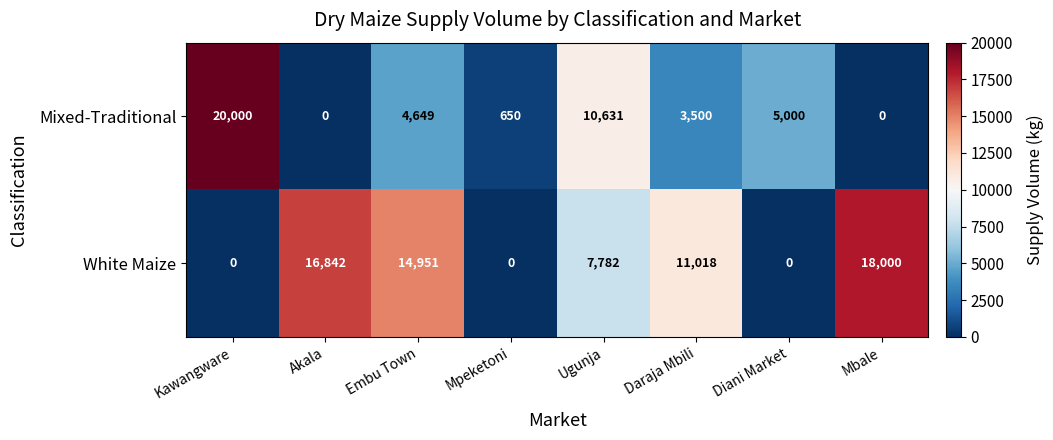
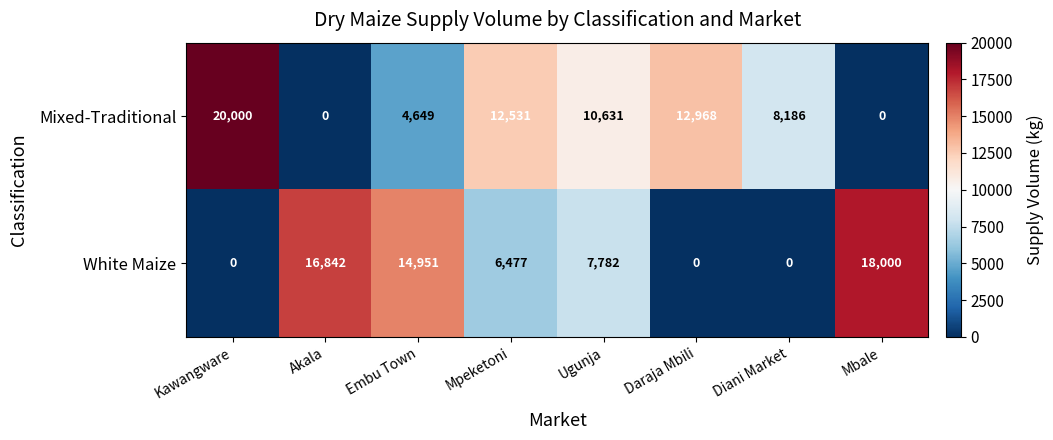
Mixed-Traditional, Mpeketoni: 650 -> 12,531
Mixed-Traditional, Daraja Mbili: 3,500 -> 12,968
Mixed-Traditional, Diani Market: 5,000 -> 8,186
White Maize, Mpeketoni: 0 -> 6,477
White Maize, Daraja Mbili: 11,018 -> 0
